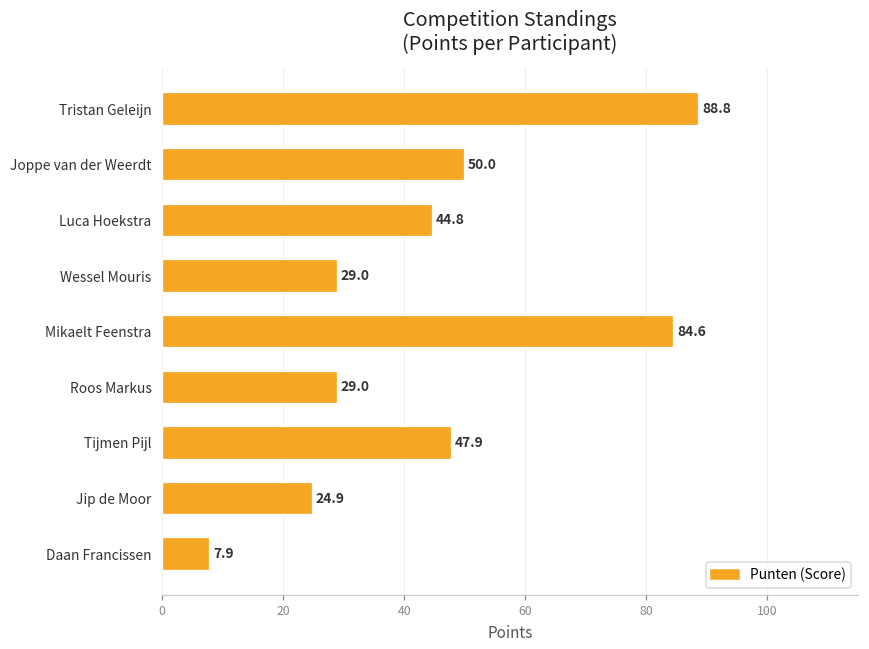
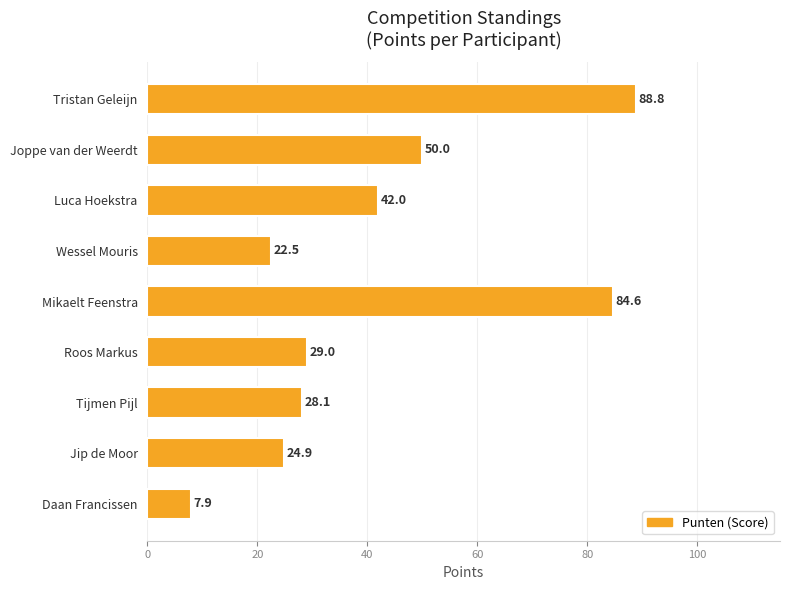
Luca Hoekstra: 44.8 -> 42.0
Wessel Mouris: 29.0 -> 22.5
Tijmen Pijl: 47.9 -> 28.1
